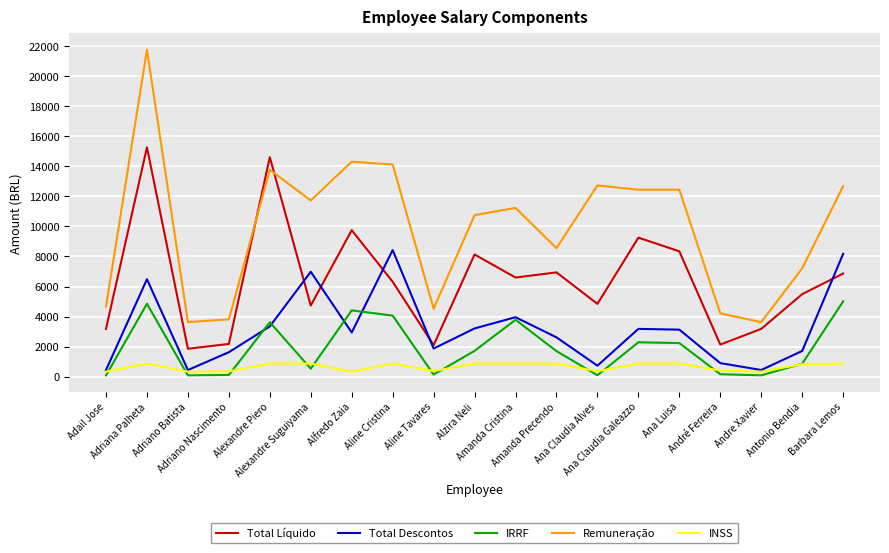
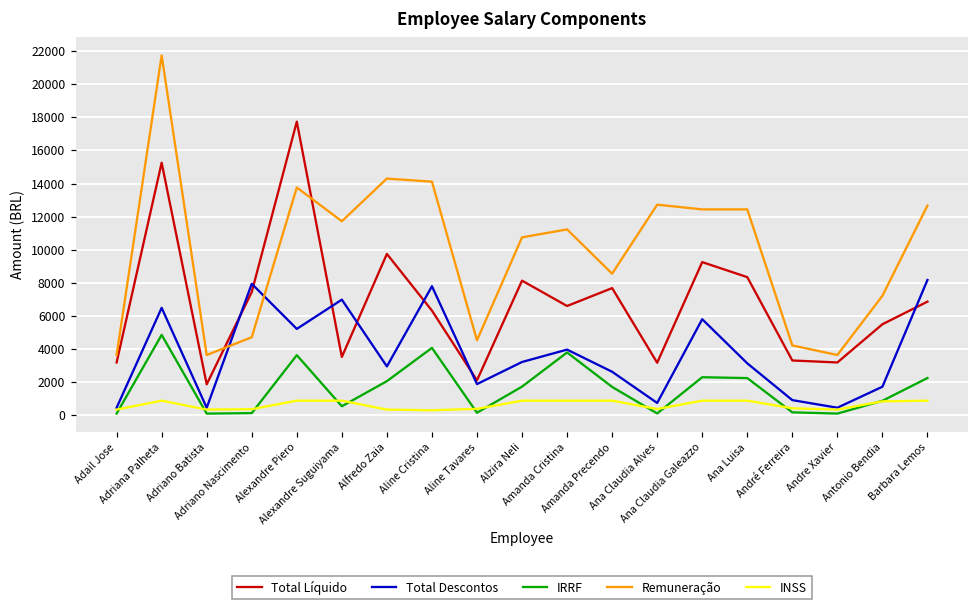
Remuneração, Adail Jose: 4700 -> 3600
Total Líquido, Adriano Nascimento: 2200 -> 7400
Total Descontos, Adriano Nascimento: 1600 -> 7900
Remuneração, Adriano Nascimento: 3800 -> 4700
Total Líquido, Alexandre Piero: 14600 -> 17700
Total Descontos, Alexandre Piero: 3300 -> 5200
Total Líquido, Alexandre Suguiyama: 4700 -> 3500
IRRF, Alfredo Zaia: 4400 -> 2100
Total Descontos, Aline Cristina: 8400 -> 7800
INSS, Aline Cristina: 900 -> 300
Total Líquido, Amanda Precendo: 6900 -> 7700
Total Líquido, Ana Claudia Alves: 4800 -> 3200
Total Descontos, Ana Claudia Galeazzo: 3200 -> 5800
Total Líquido, André Ferreira: 2100 -> 3300
IRRF, Barbara Lemos: 5000 -> 2200
